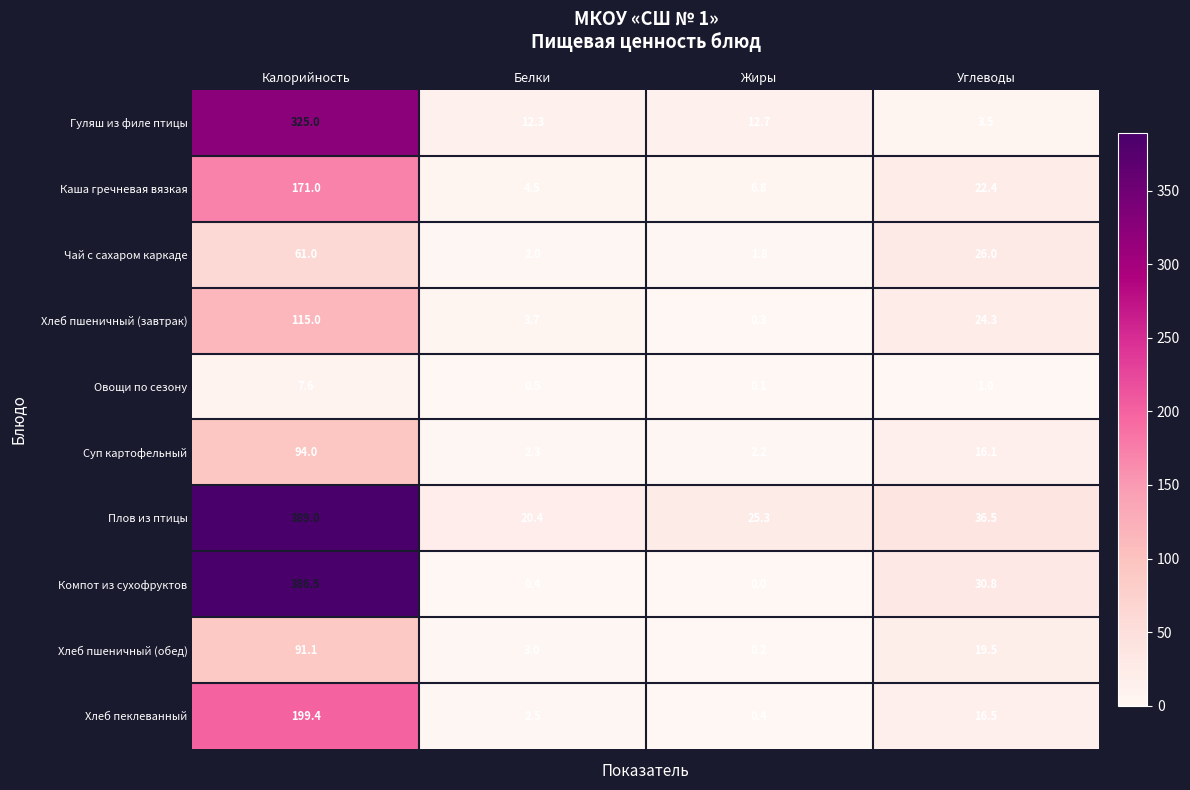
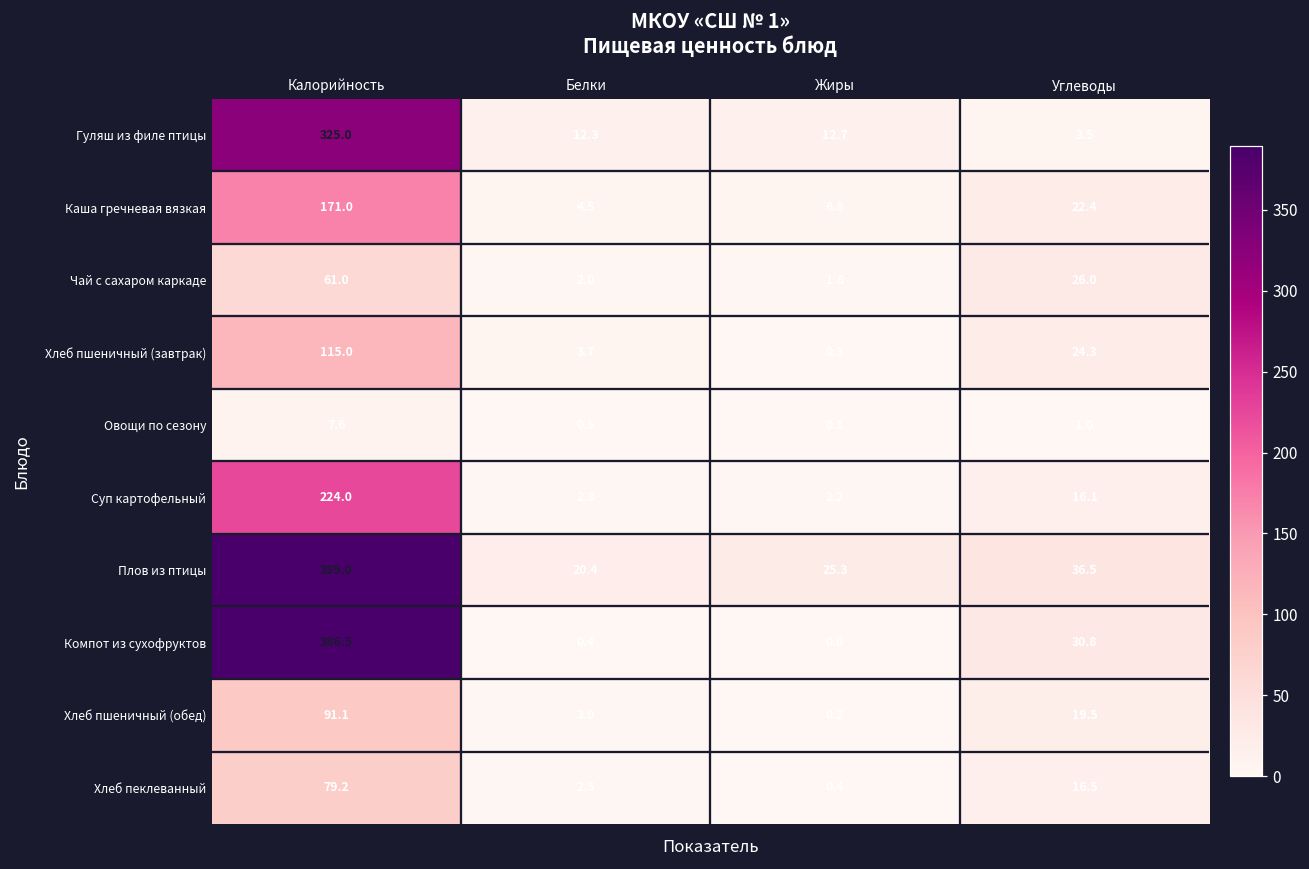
Суп картофельный, Калорийность: 94.0 -> 224.0
Хлеб пеклеванный, Калорийность: 199.4 -> 79.2
